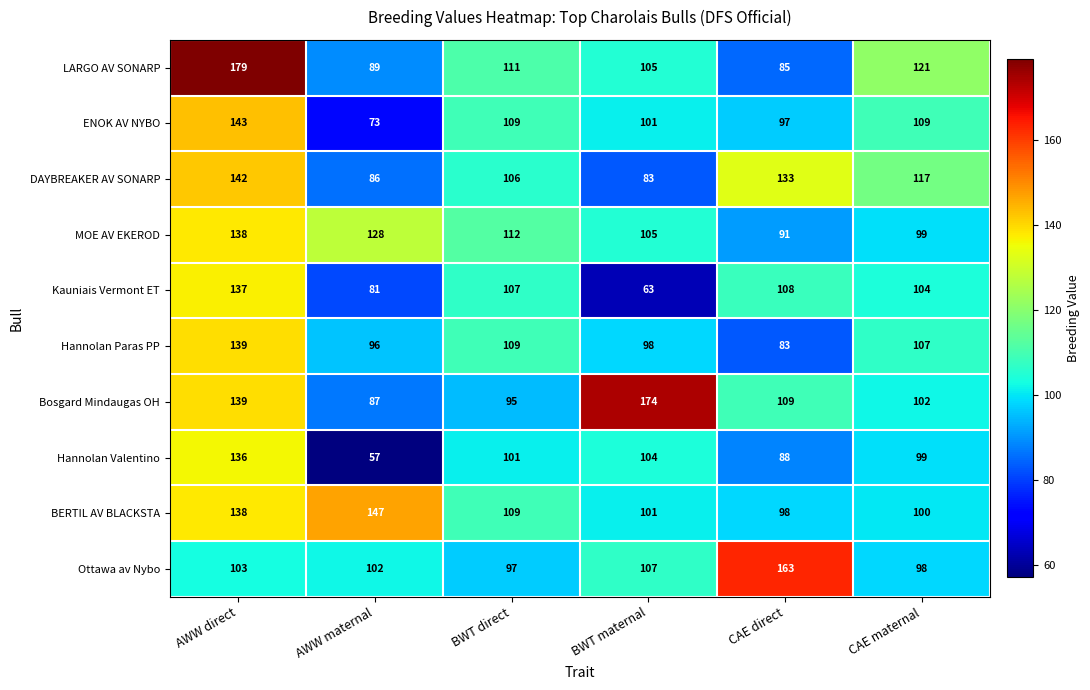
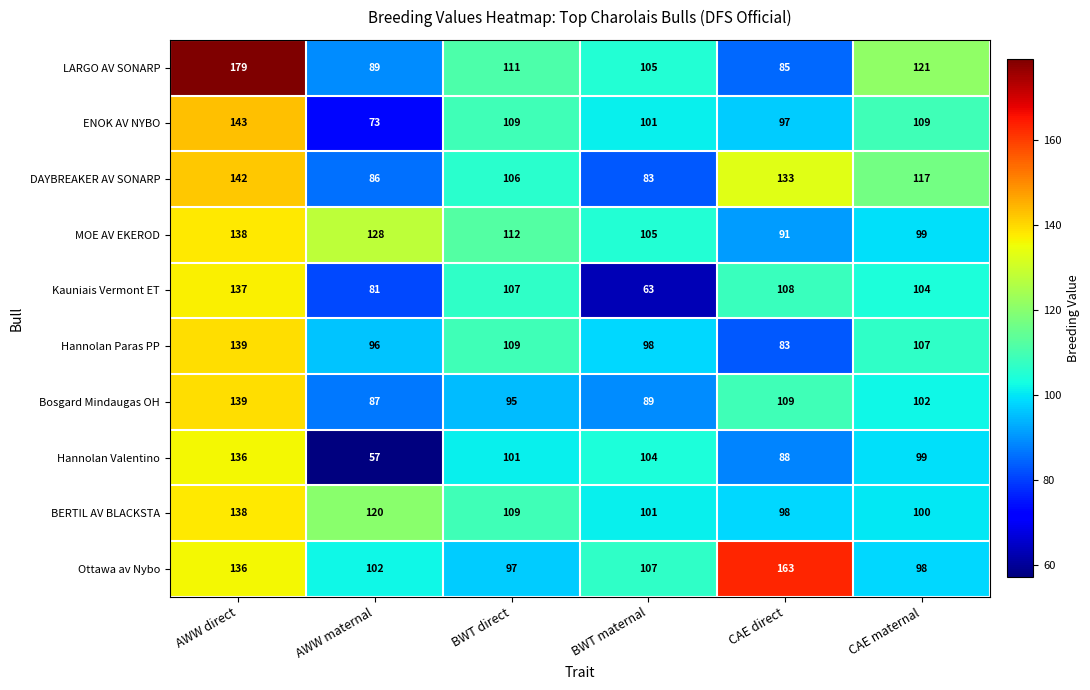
Bosgard Mindaugas OH, BWT maternal: 174 -> 89
BERTIL AV BLACKSTA, AWW maternal: 147 -> 120
Ottawa av Nybo, AWW direct: 103 -> 136
